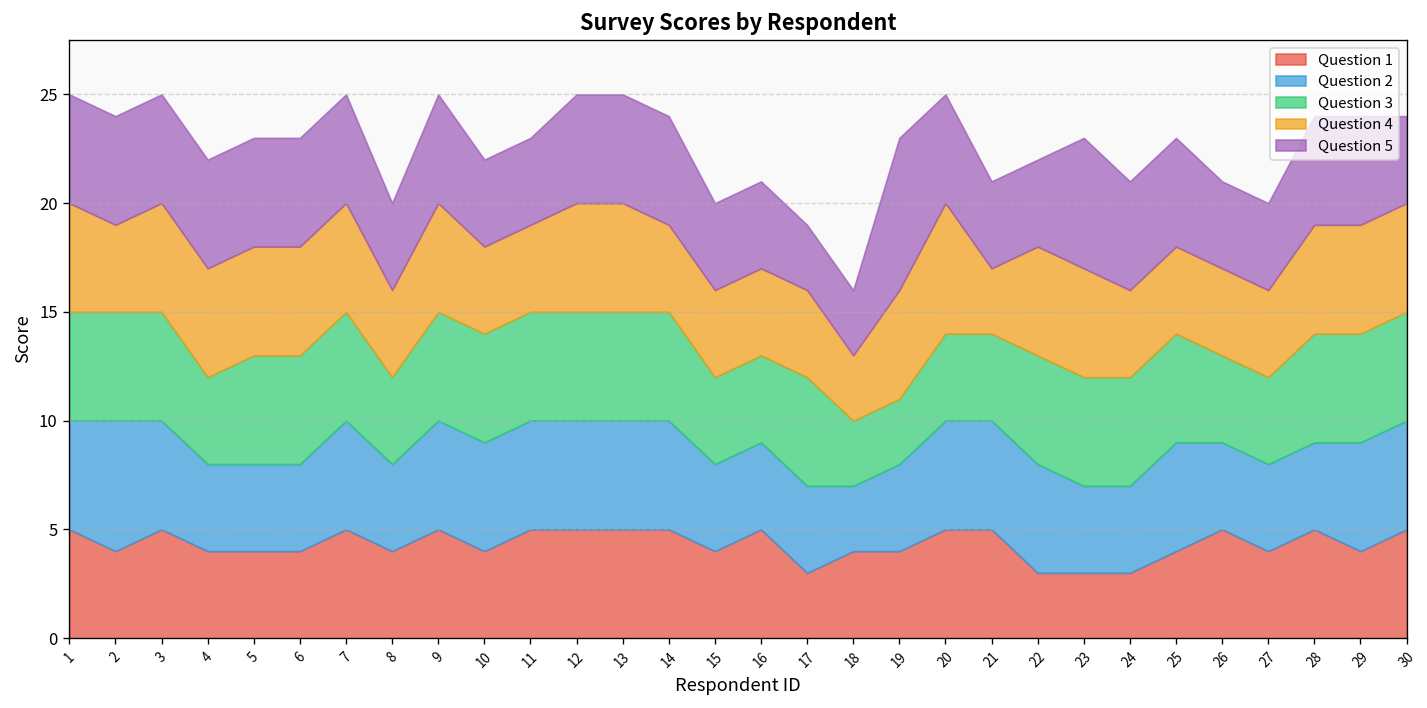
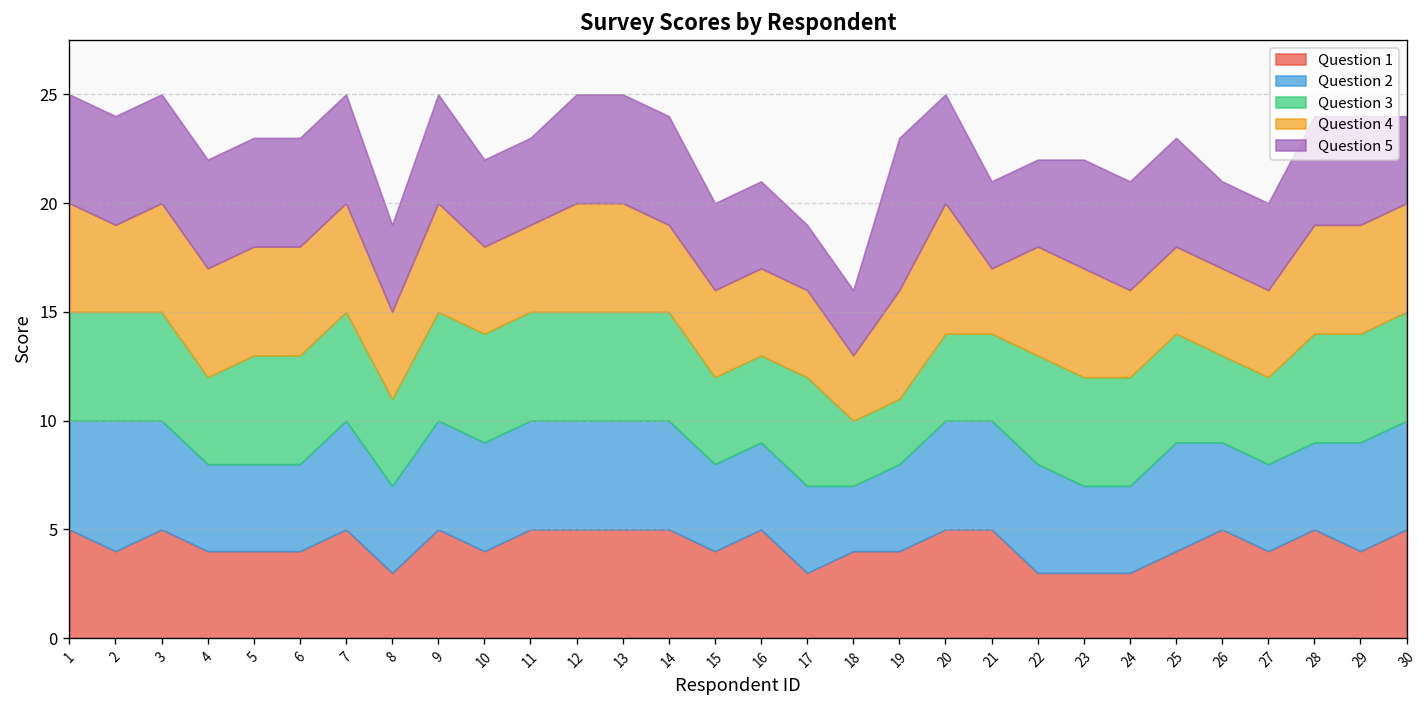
Question 1, 8: 4 -> 3
Question 5, 23: 6 -> 5
